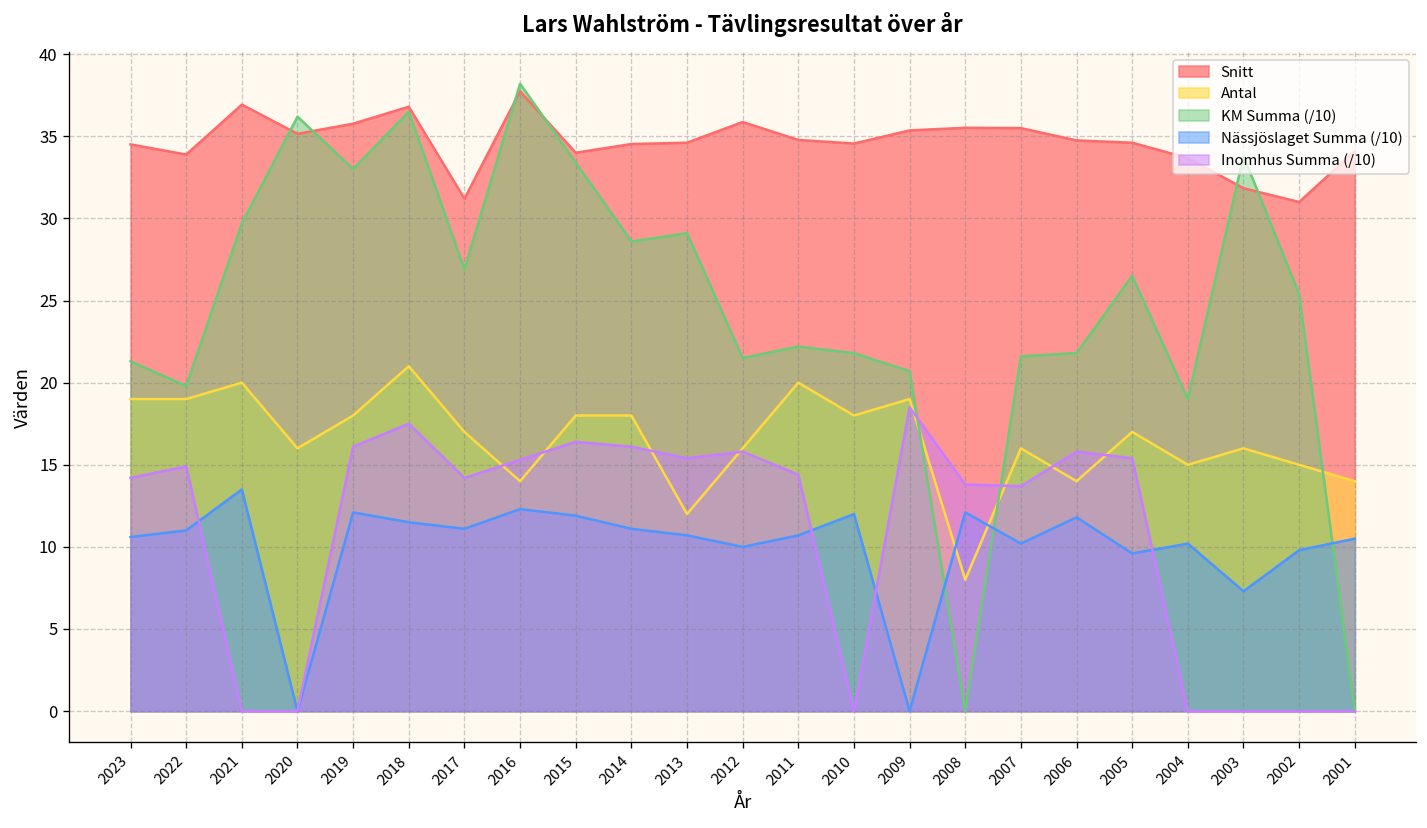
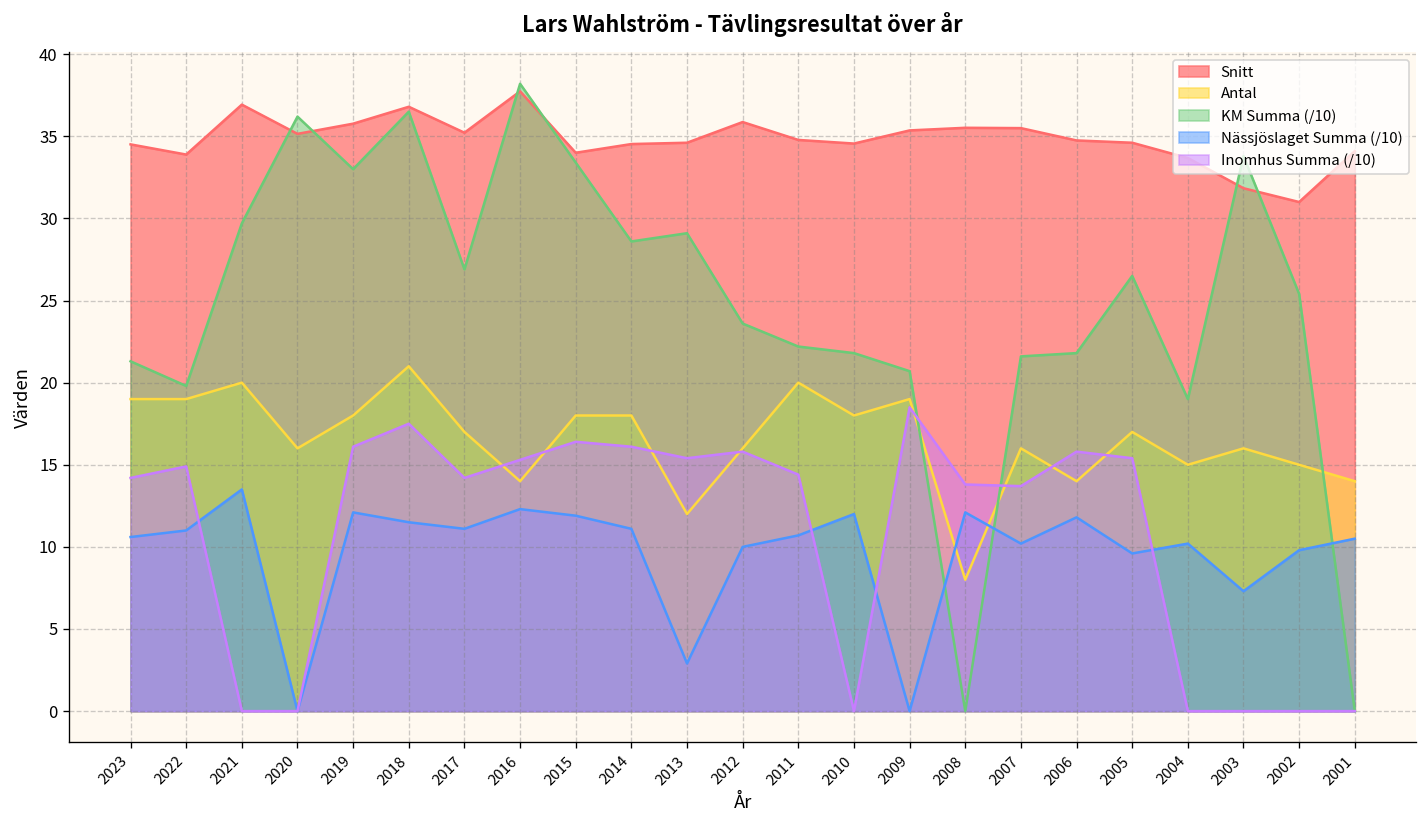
Snitt, 2017: 31.2 -> 35.2
Nässjöslaget Summa (/10), 2013: 10.7 -> 2.9
KM Summa (/10), 2012: 21.5 -> 23.6
